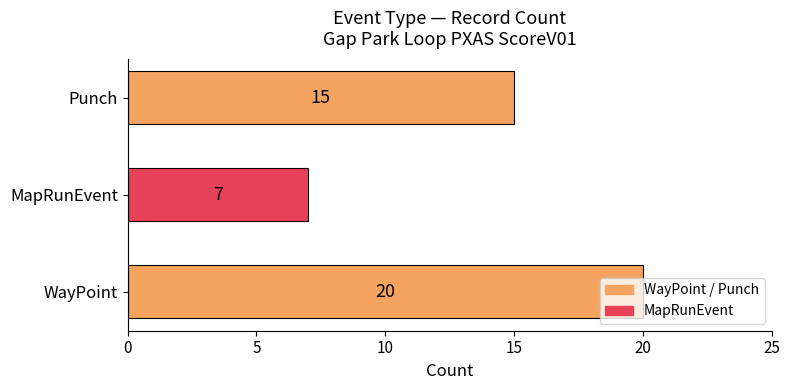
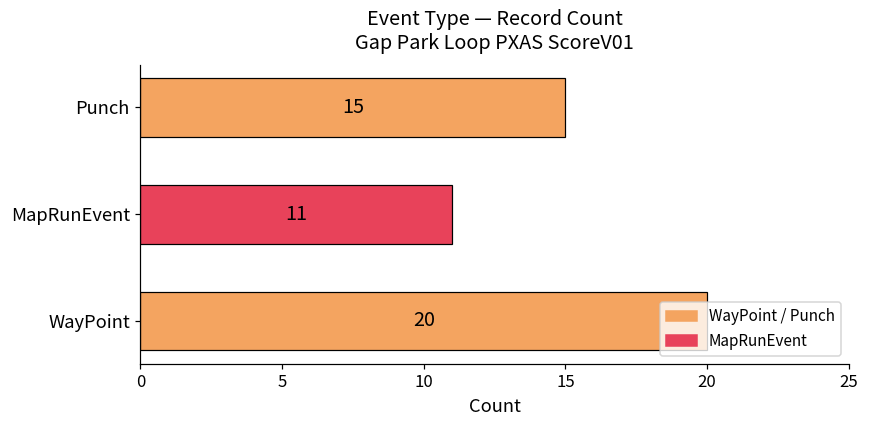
MapRunEvent: 7 -> 11
